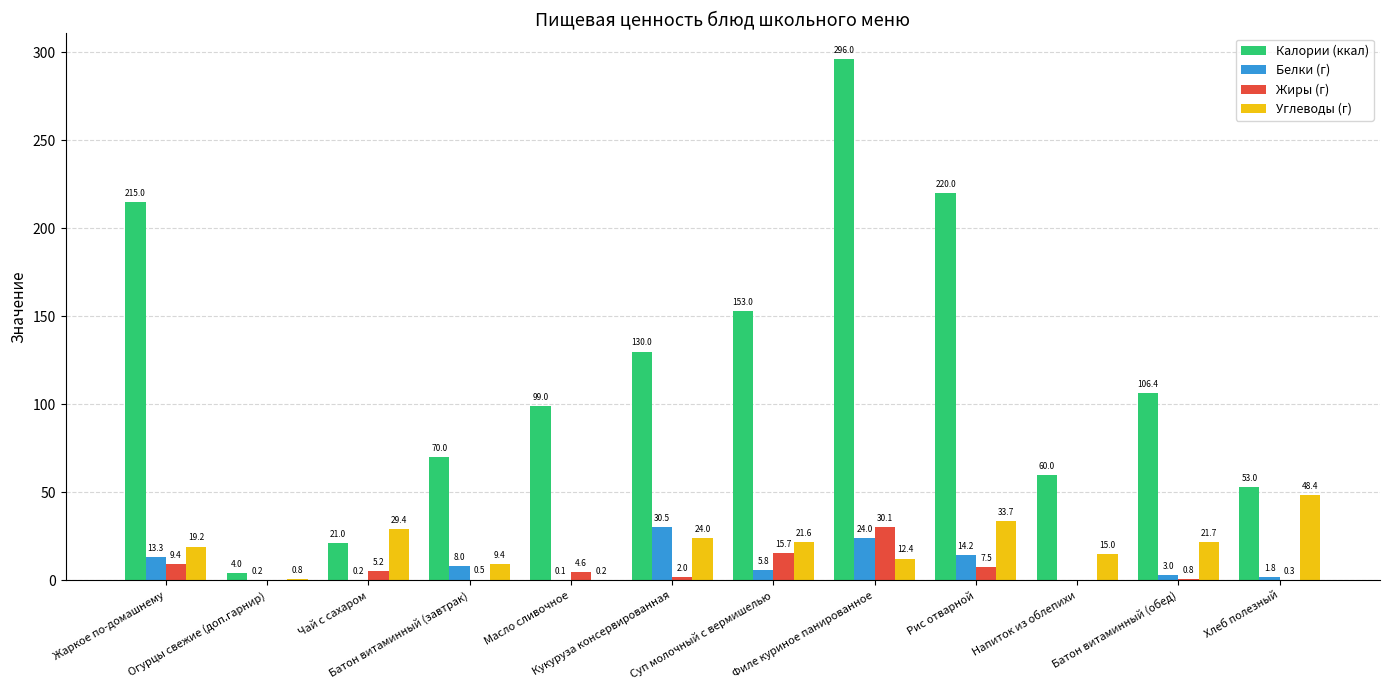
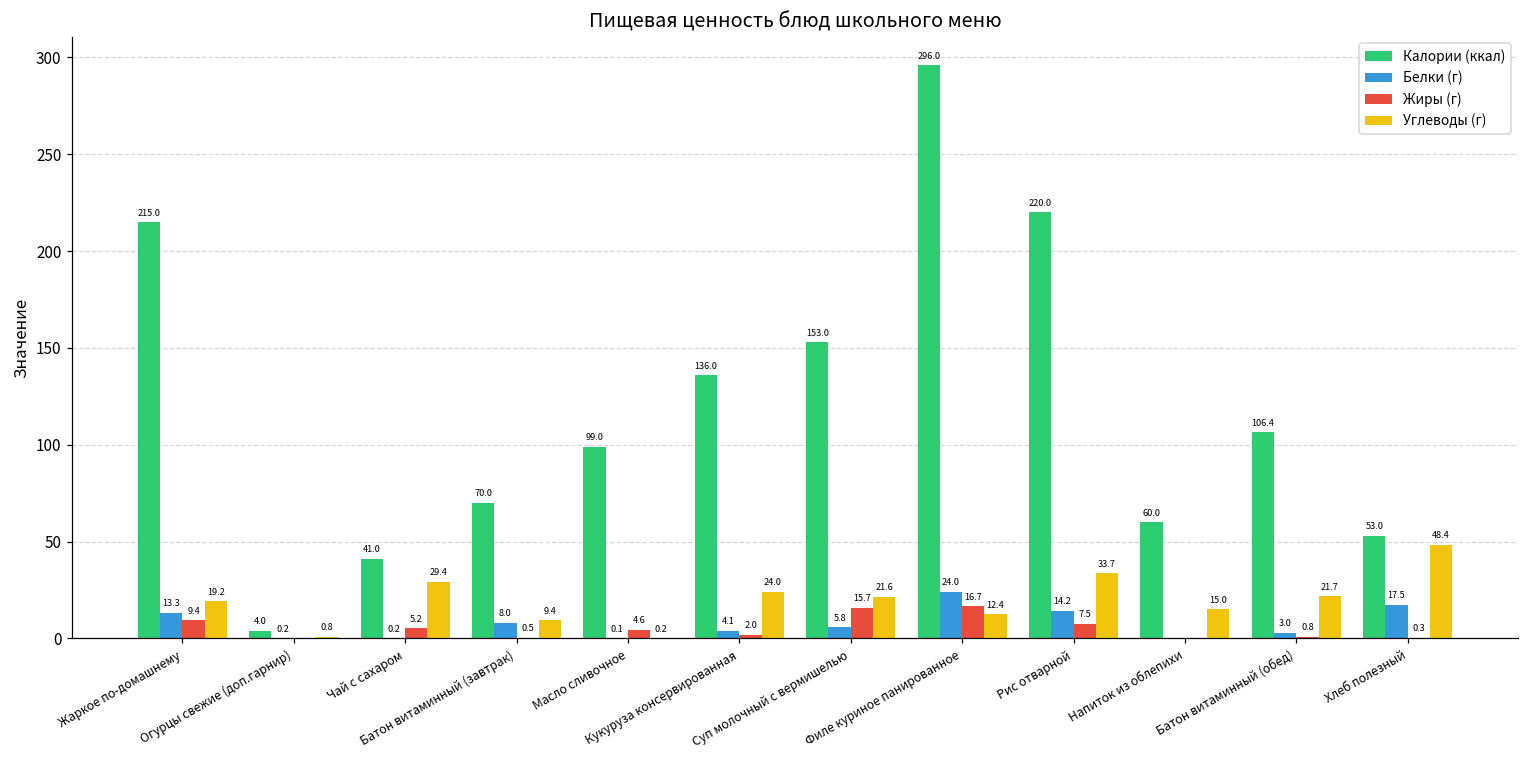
Калории (ккал), Чай с сахаром: 21.0 -> 41.0
Калории (ккал), Кукуруза консервированная: 130.0 -> 136.0
Белки (г), Кукуруза консервированная: 30.5 -> 4.1
Жиры (г), Филе куриное панированное: 30.1 -> 16.7
Белки (г), Хлеб полезный: 1.8 -> 17.5
